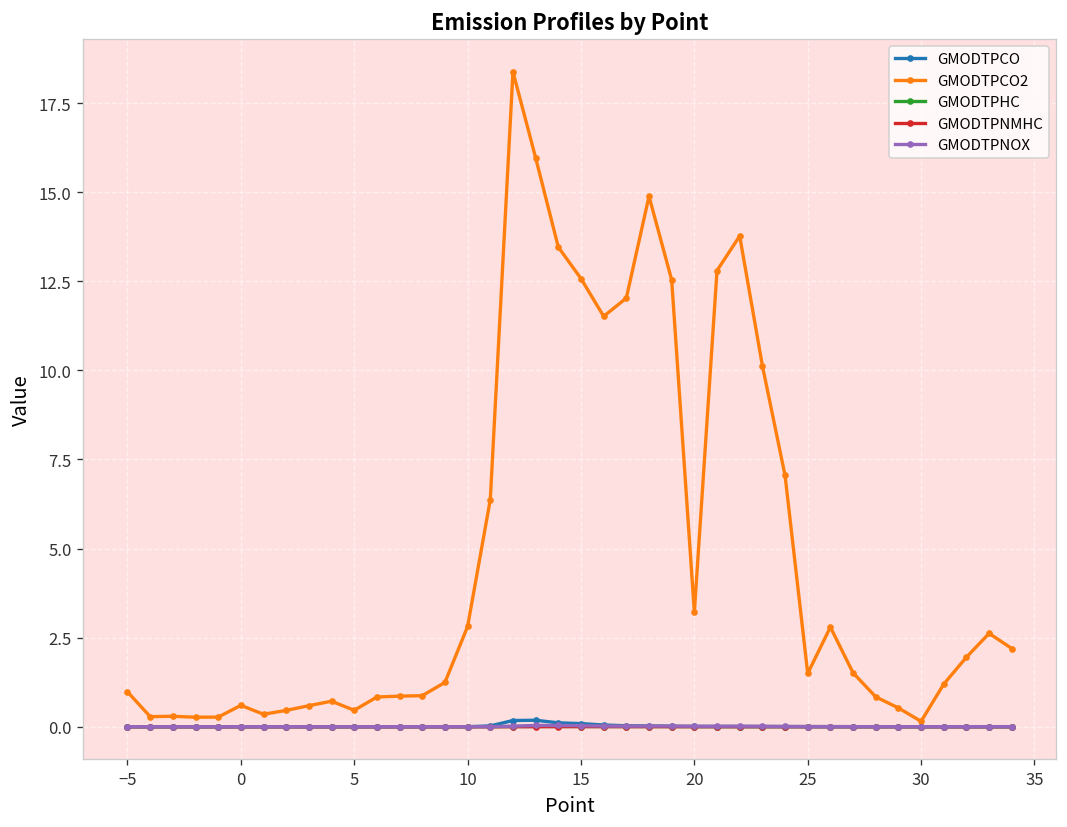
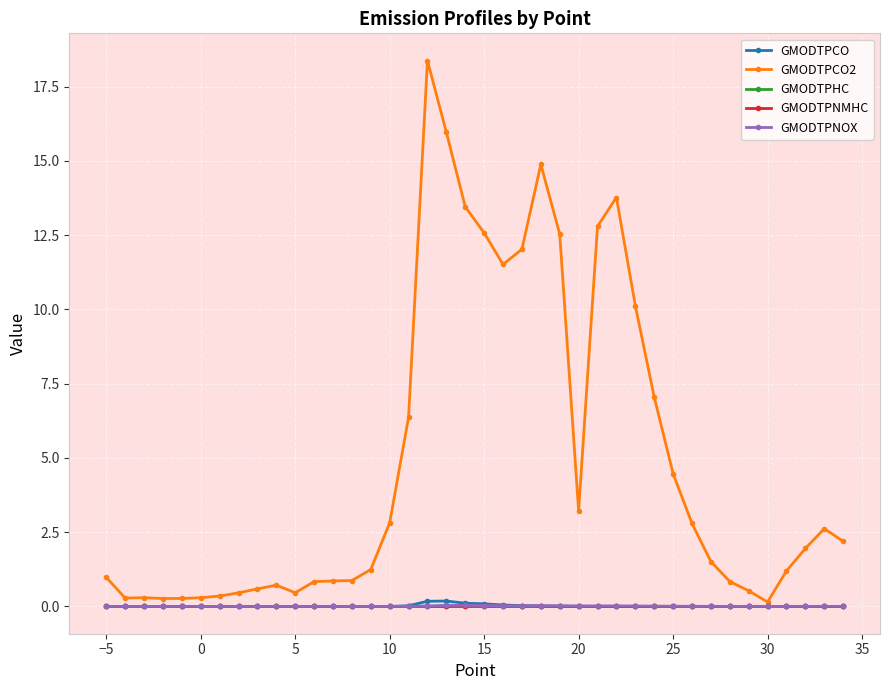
GMODTPCO2, 0: 0.6 -> 0.3
GMODTPCO2, 25: 1.5 -> 4.5
